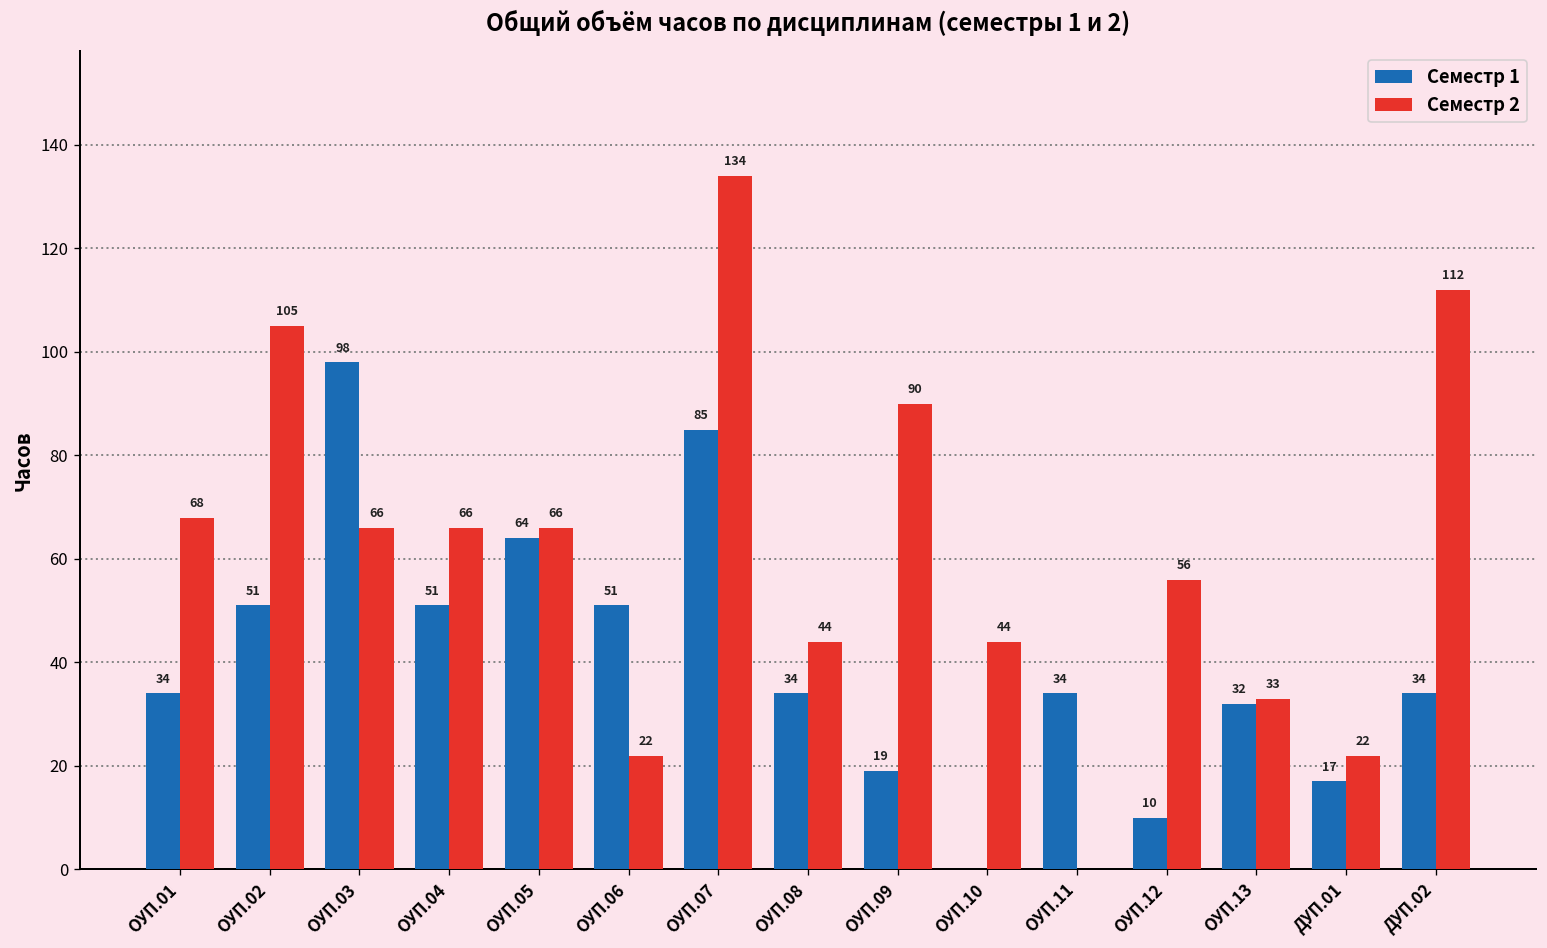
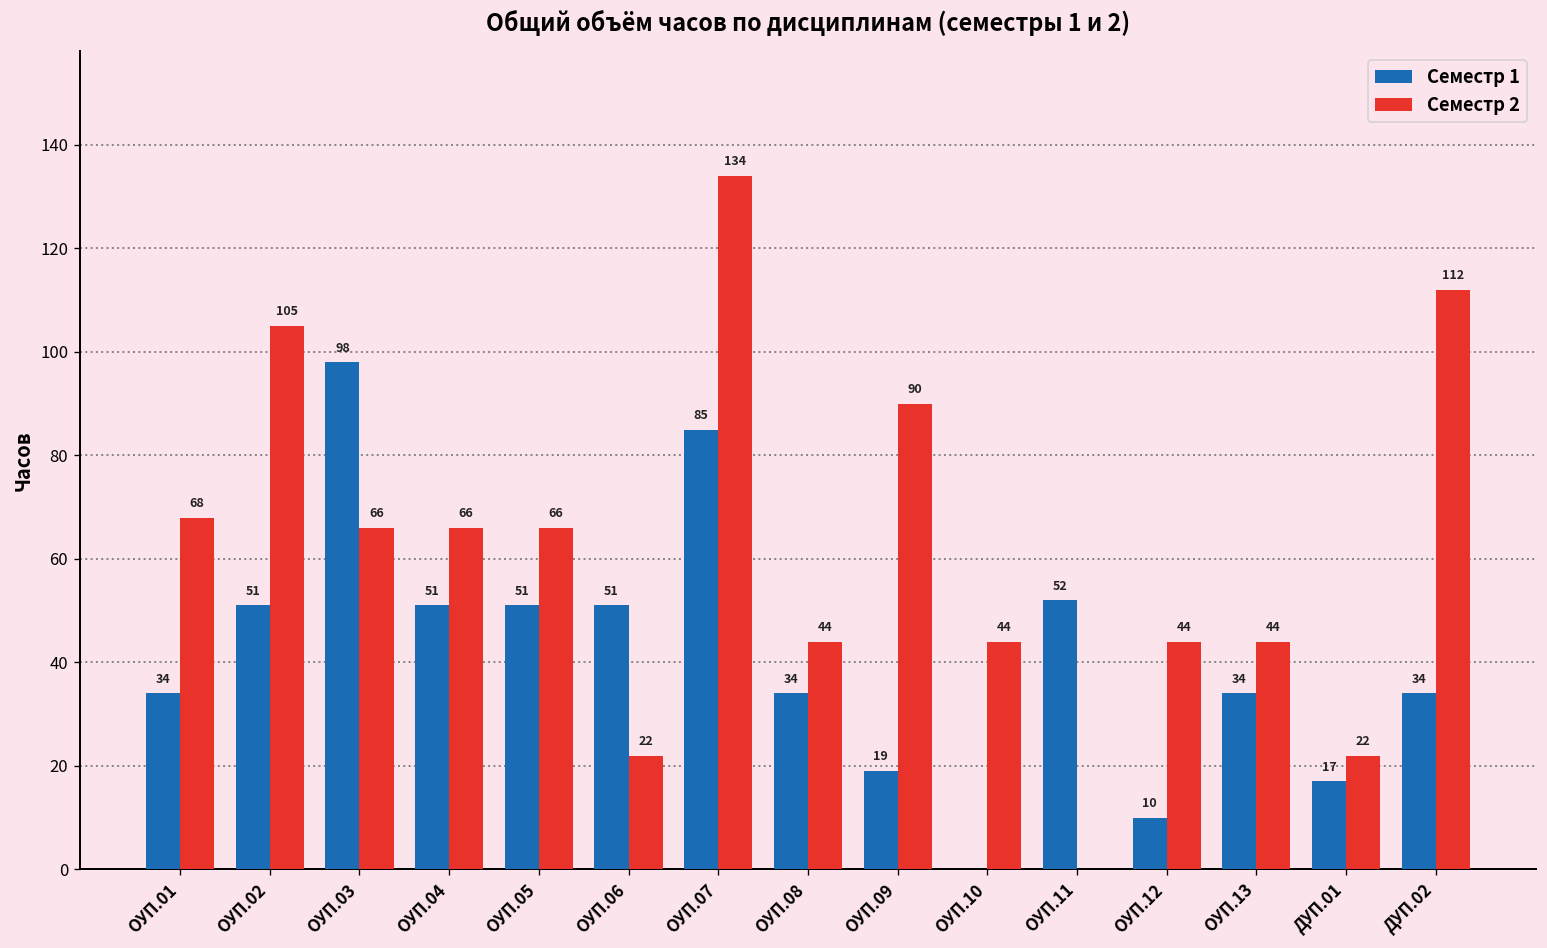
Семестр 1, ОУП.05: 64 -> 51
Семестр 1, ОУП.11: 34 -> 52
Семестр 2, ОУП.12: 56 -> 44
Семестр 1, ОУП.13: 32 -> 34
Семестр 2, ОУП.13: 33 -> 44
